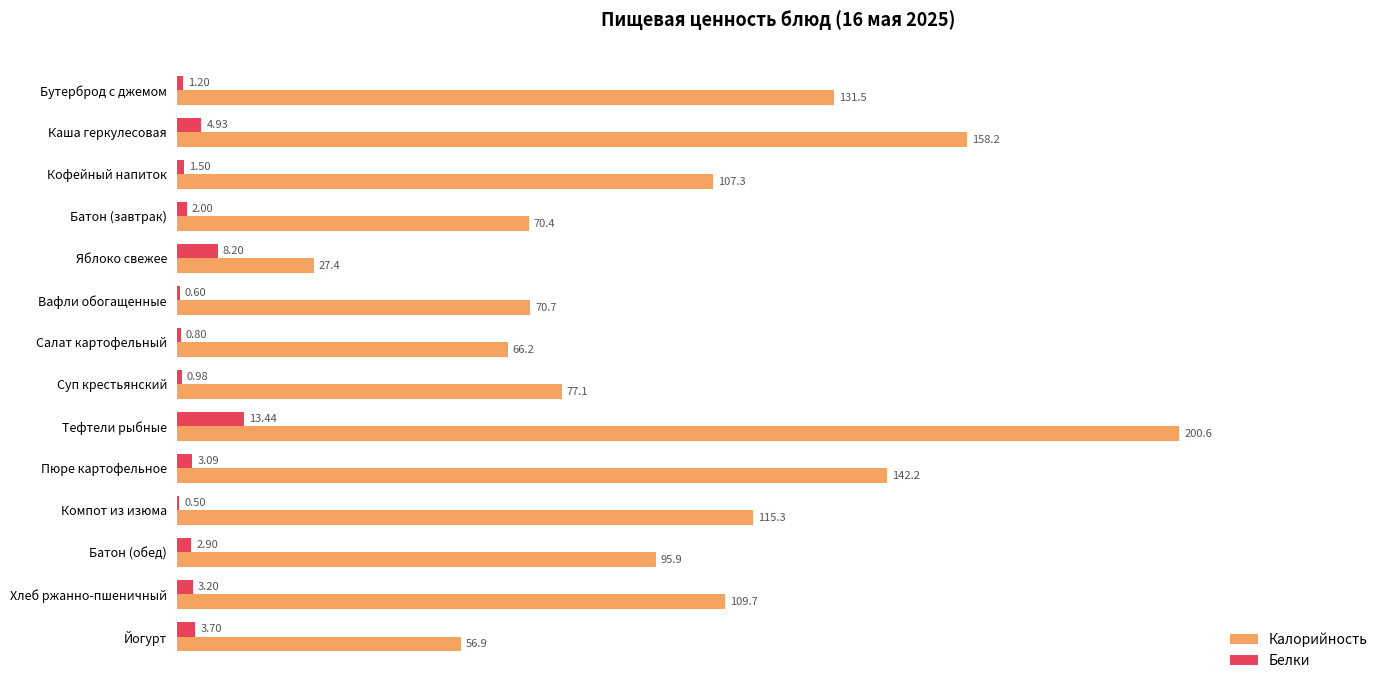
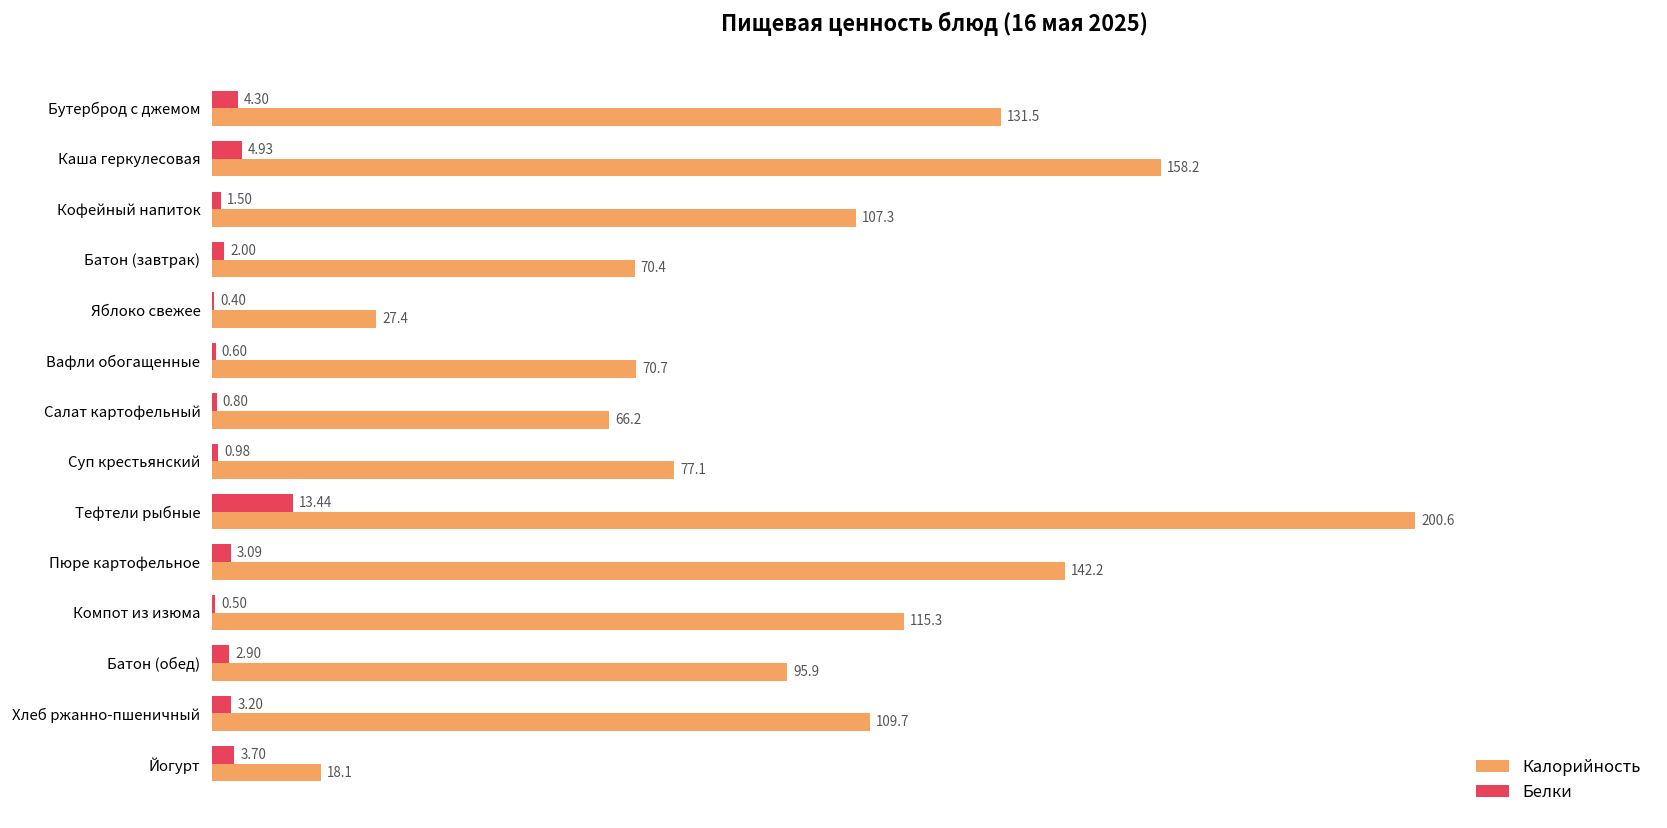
Белки, Бутерброд с джемом: 1.20 -> 4.30
Белки, Яблоко свежее: 8.20 -> 0.40
Калорийность, Йогурт: 56.9 -> 18.1
